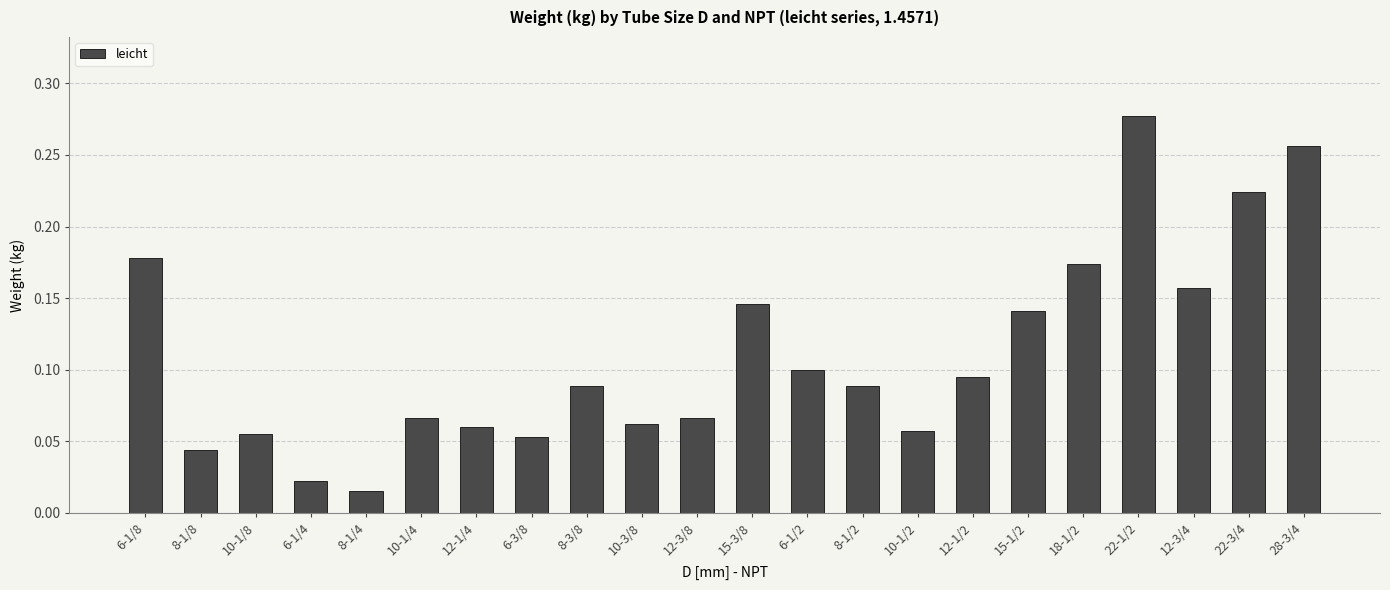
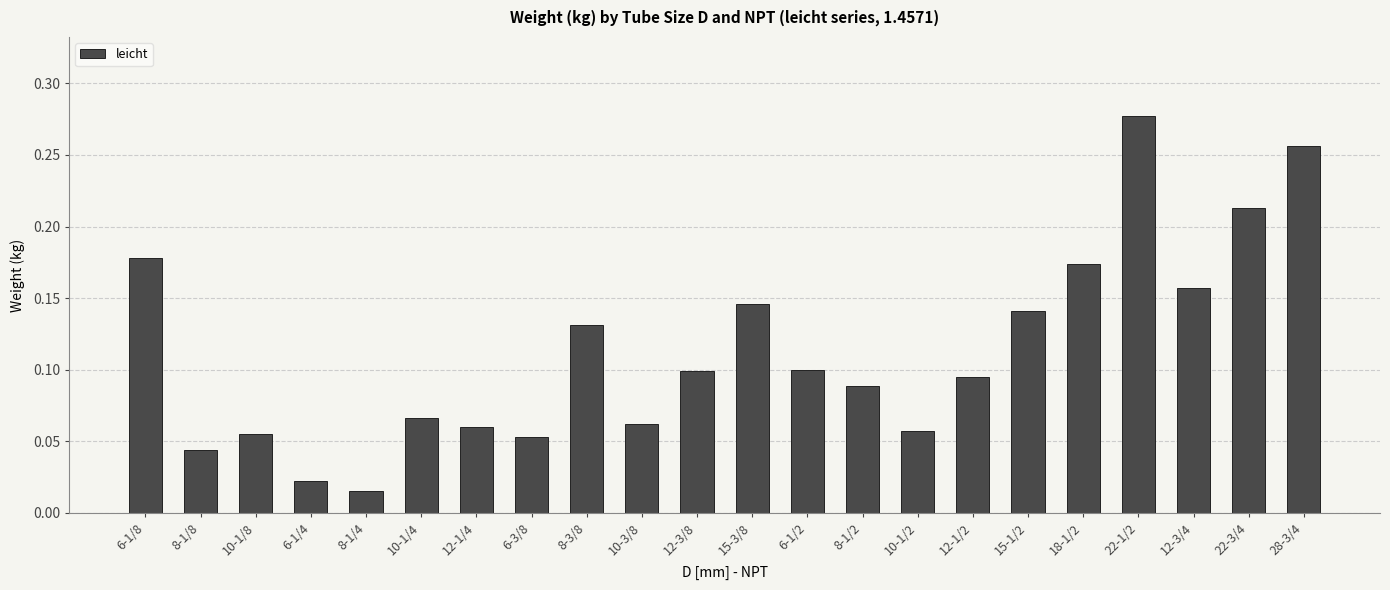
8-3/8: 0.089 -> 0.131
12-3/8: 0.066 -> 0.099
22-3/4: 0.224 -> 0.213
